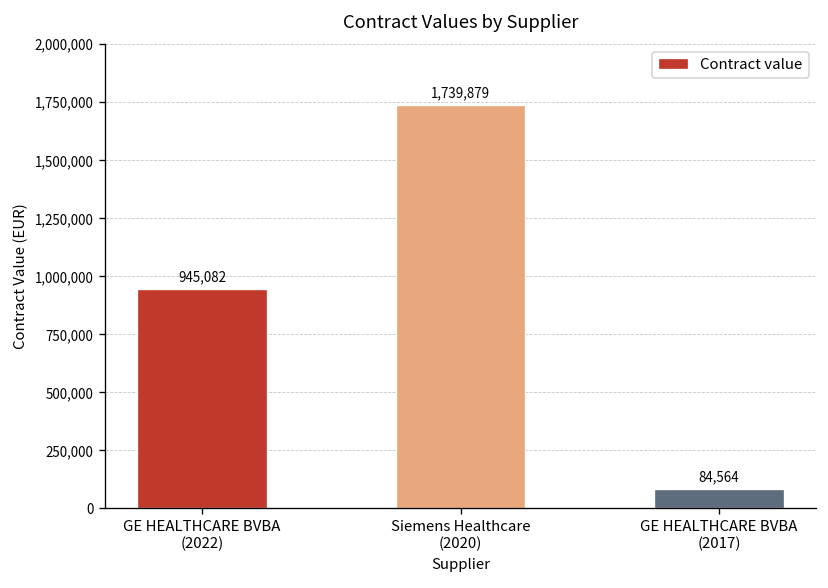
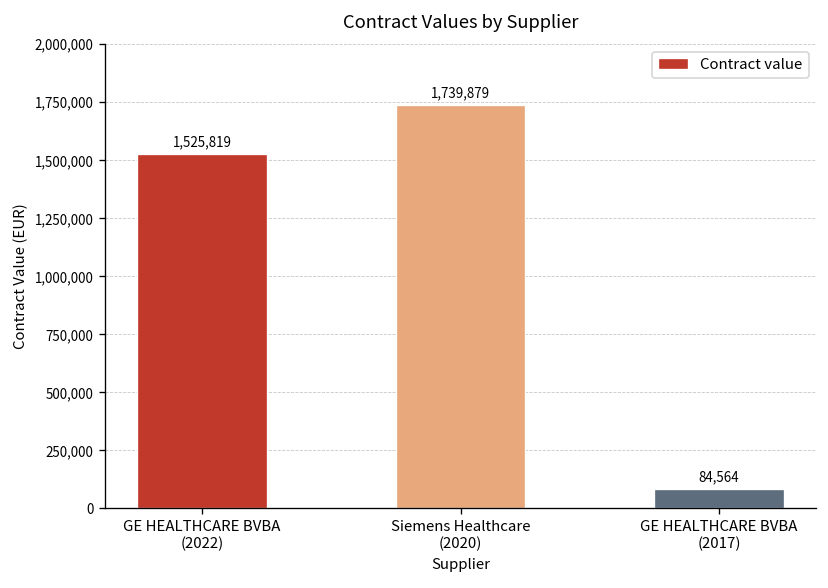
GE HEALTHCARE BVBA (2022): 945,082 -> 1,525,819
